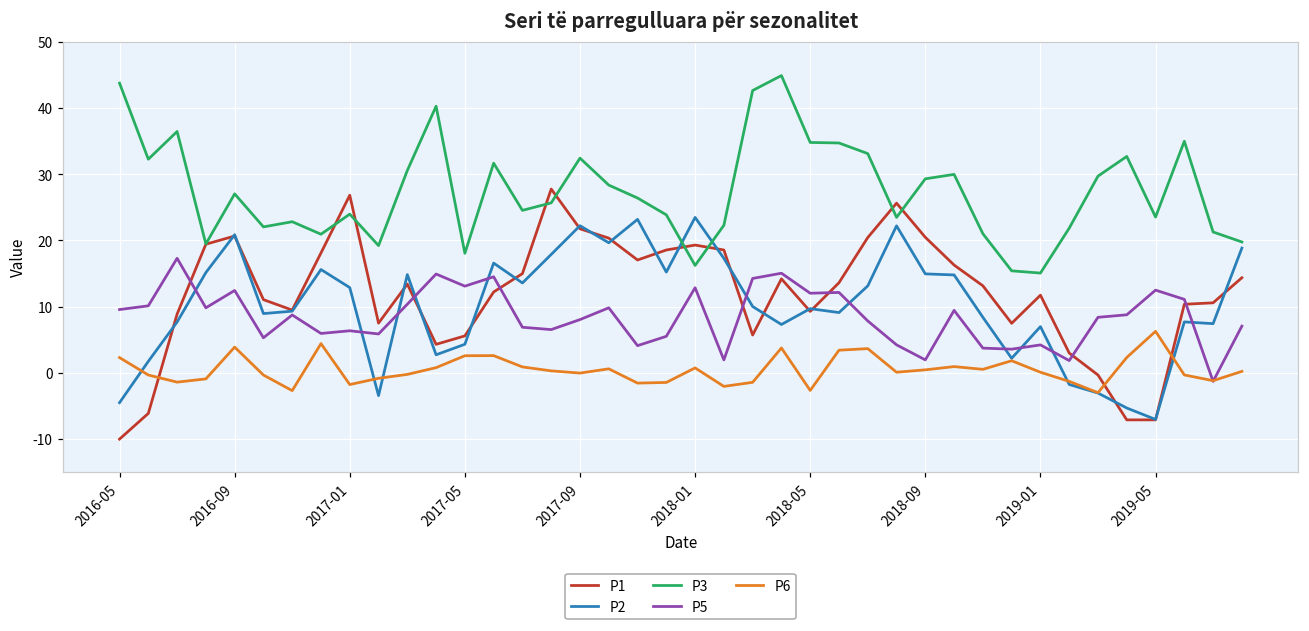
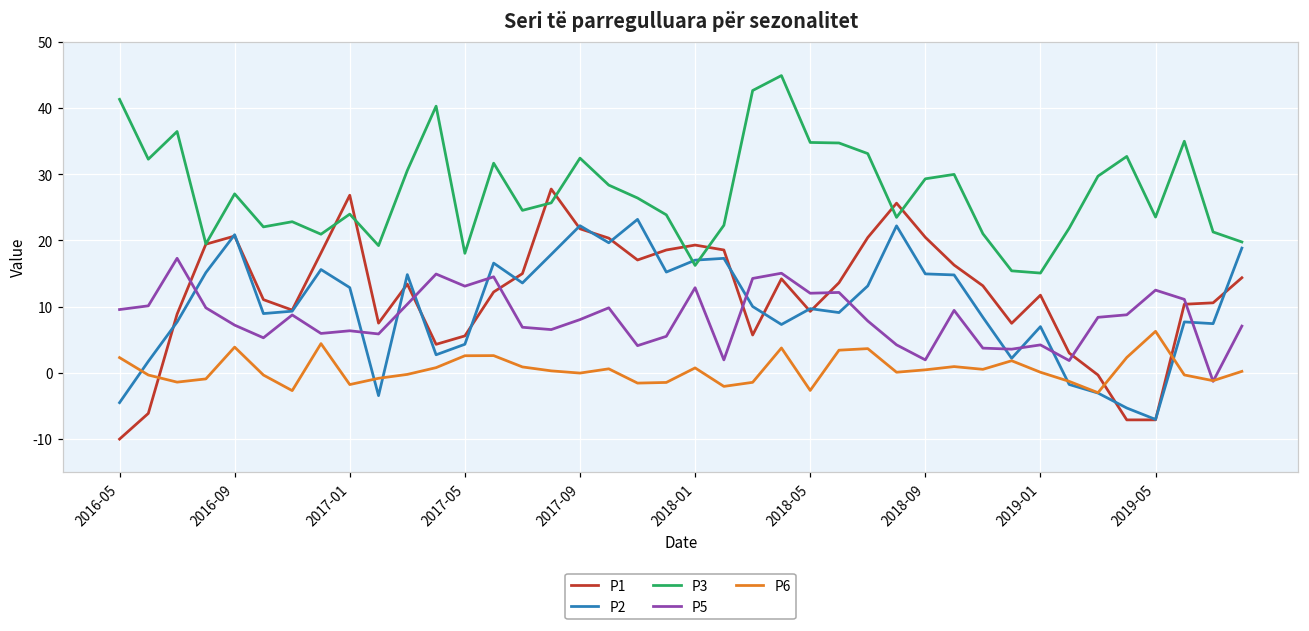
P3, 2016-05: 44 -> 41
P5, 2016-09: 12 -> 7
P2, 2018-01: 23 -> 17
